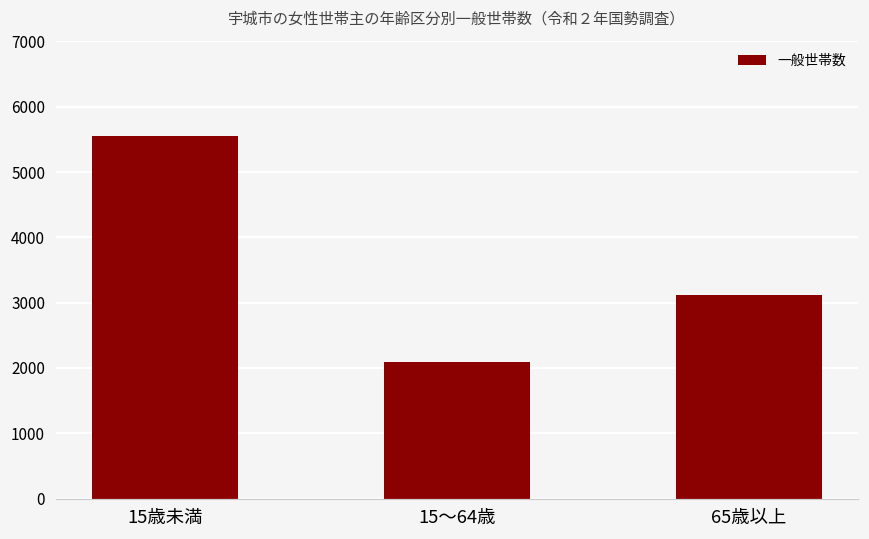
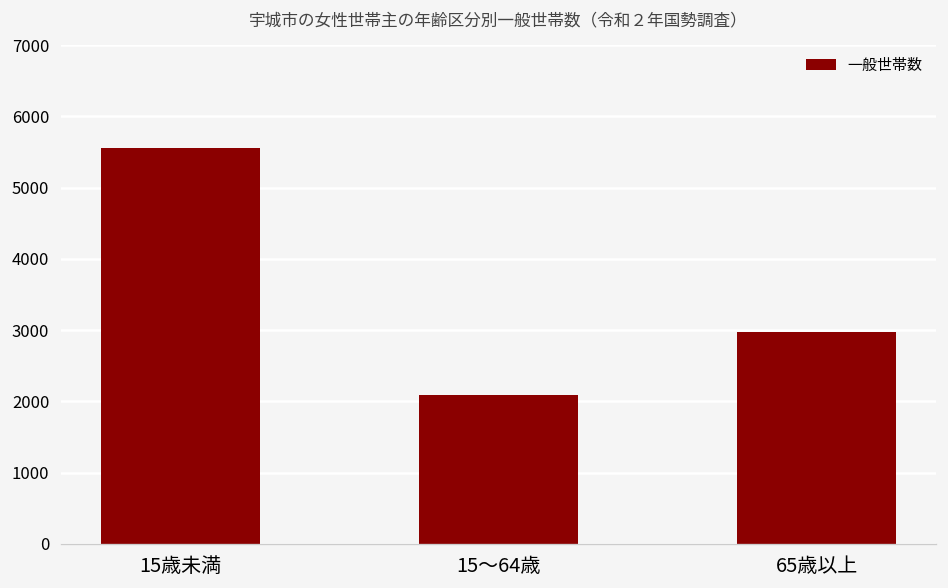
65歳以上: 3100 -> 3000
